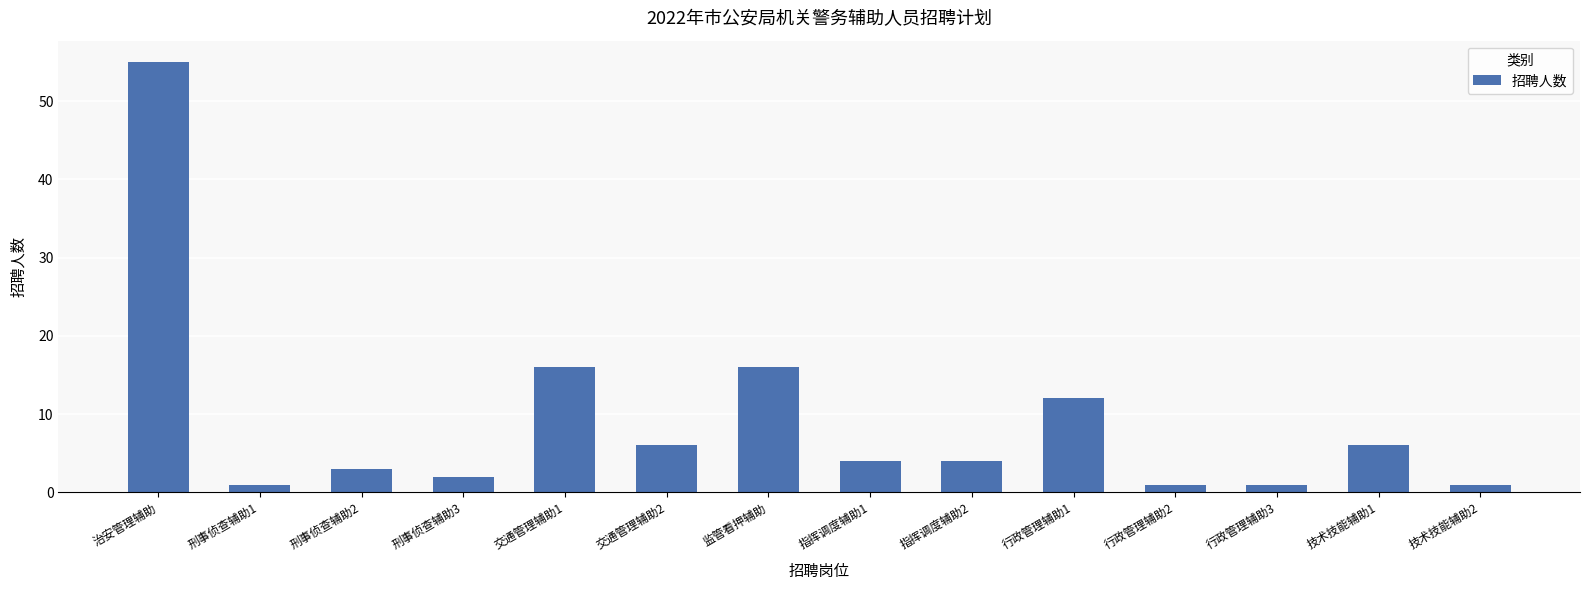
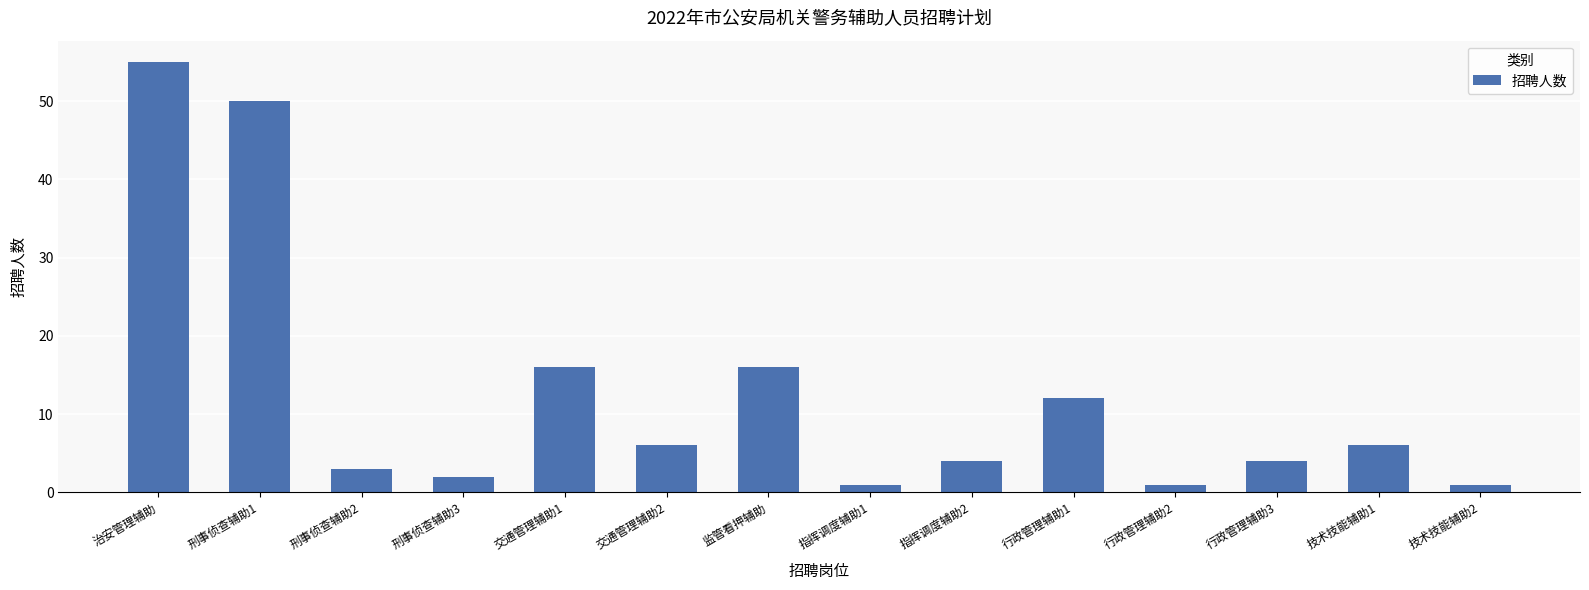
刑事侦查辅助1: 1 -> 50
指挥调度辅助1: 4 -> 1
行政管理辅助3: 1 -> 4
